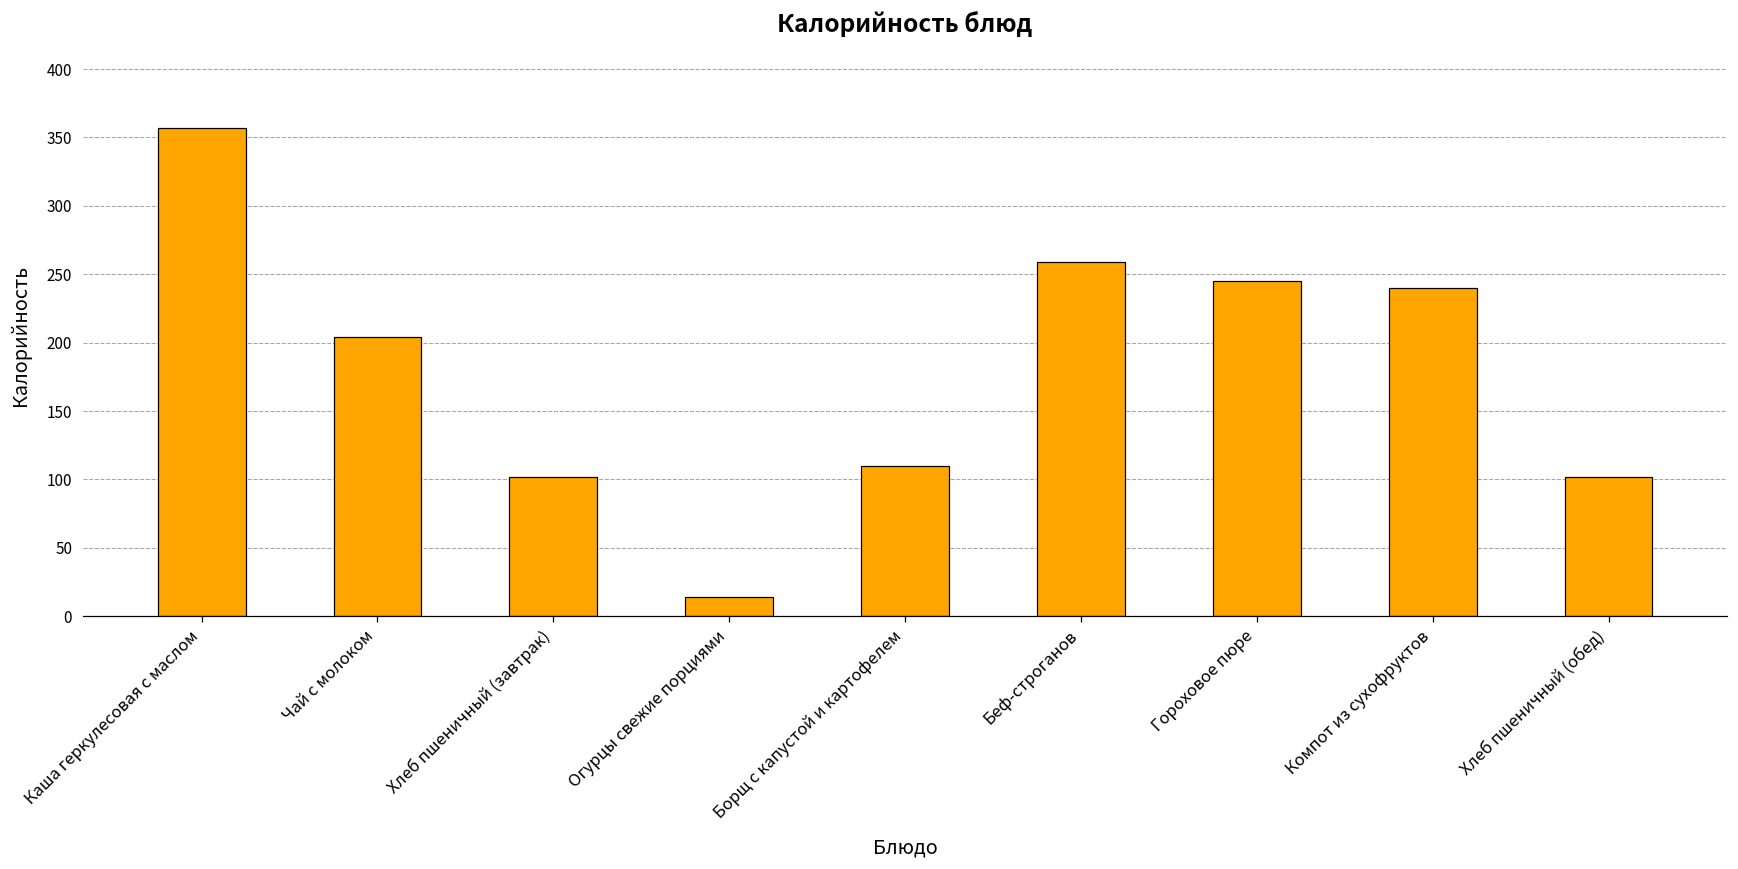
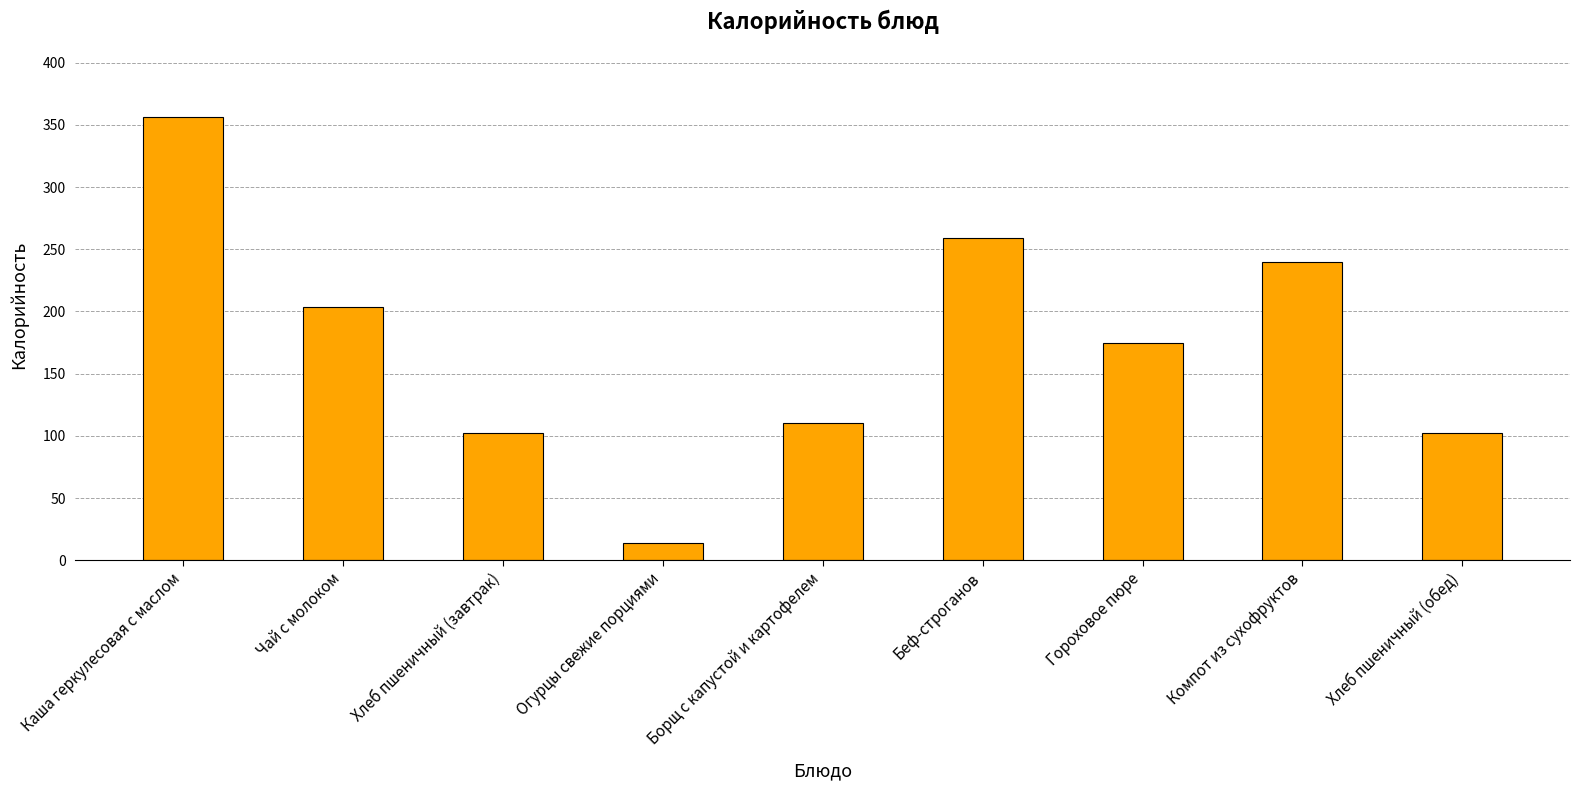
Гороховое пюре: 245 -> 175
